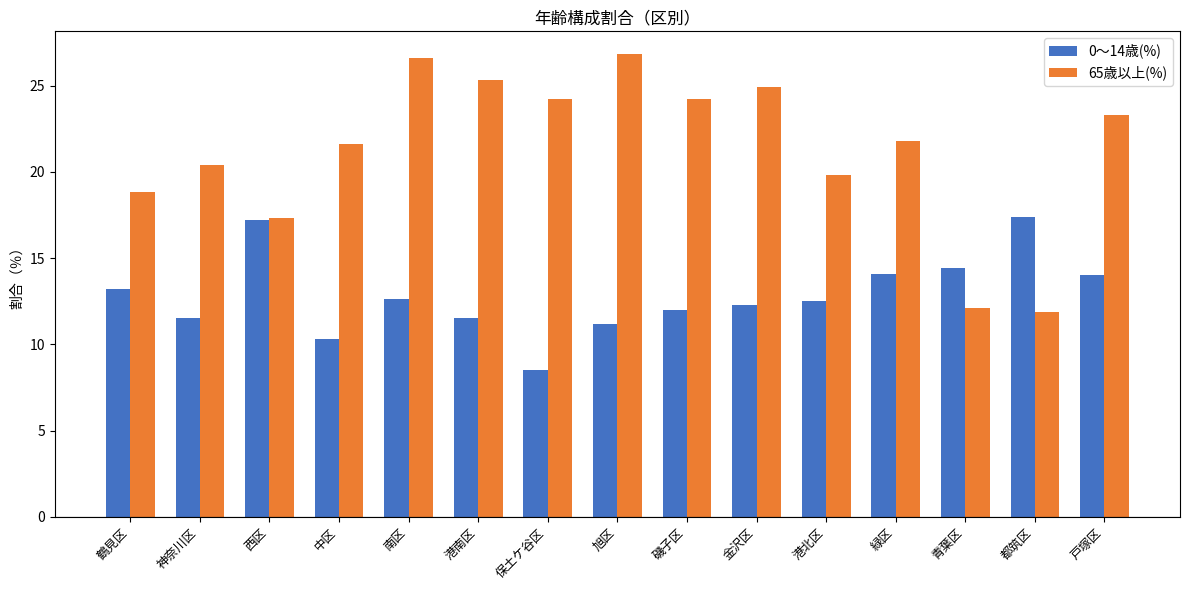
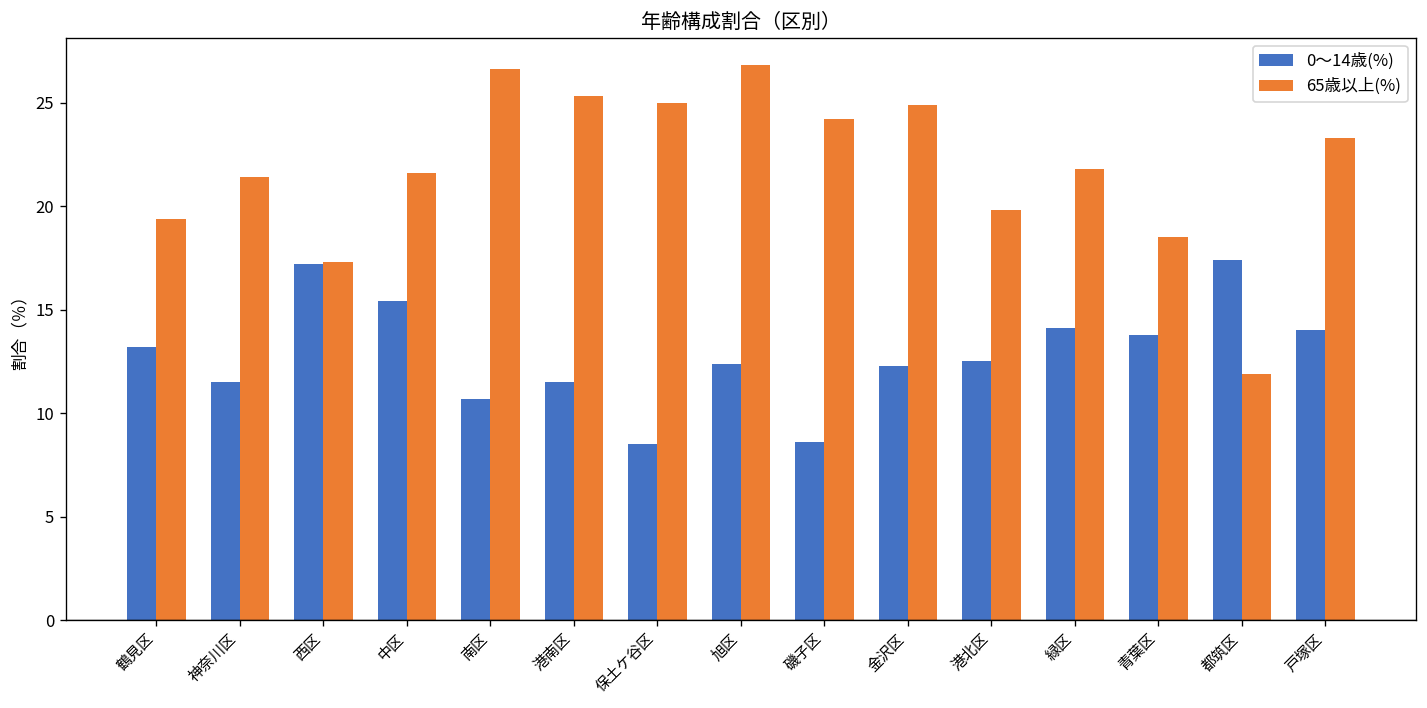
65歳以上(%), 鶴見区: 18.8 -> 19.4
65歳以上(%), 神奈川区: 20.4 -> 21.4
0～14歳(%), 中区: 10.3 -> 15.4
0～14歳(%), 南区: 12.6 -> 10.7
65歳以上(%), 保土ケ谷区: 24.2 -> 25.0
0～14歳(%), 旭区: 11.2 -> 12.4
0～14歳(%), 磯子区: 12.0 -> 8.6
0～14歳(%), 青葉区: 14.4 -> 13.8
65歳以上(%), 青葉区: 12.1 -> 18.5
